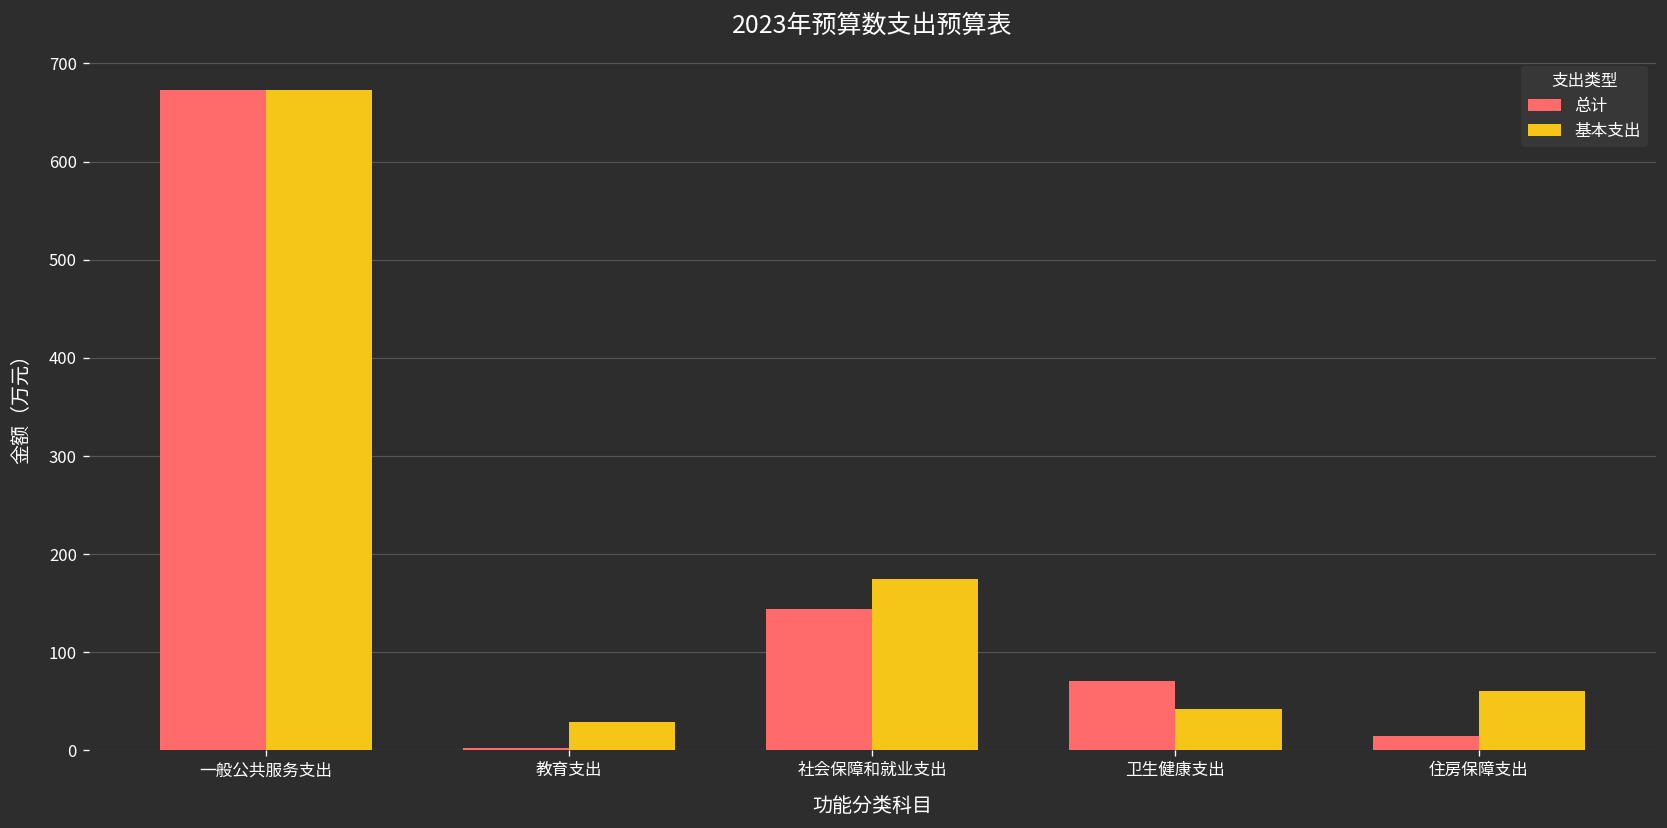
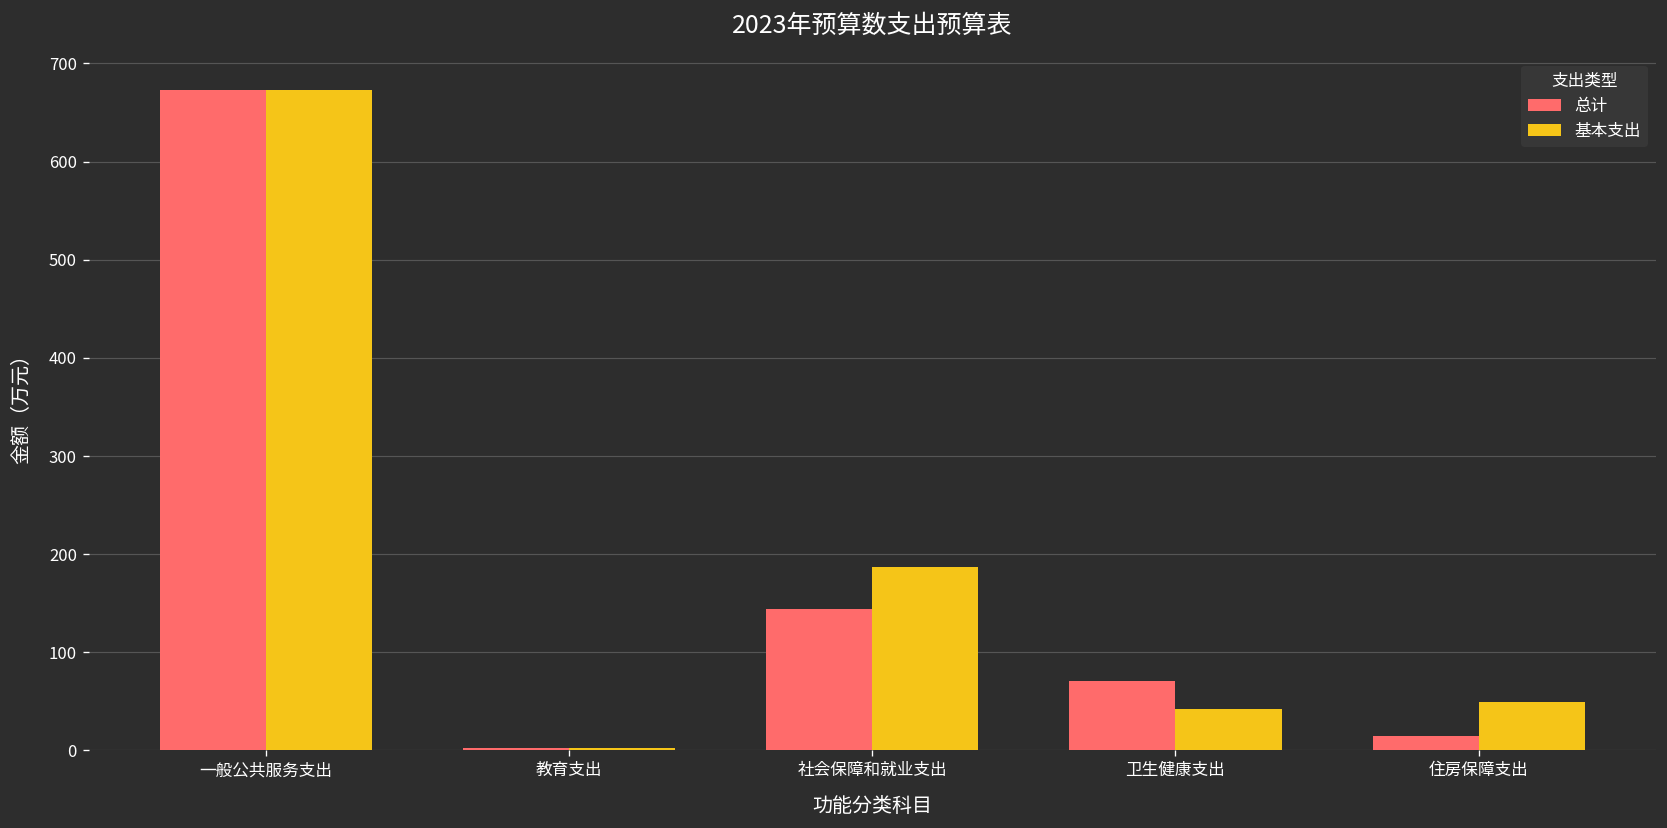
基本支出, 教育支出: 30 -> 0
基本支出, 社会保障和就业支出: 170 -> 190
基本支出, 住房保障支出: 60 -> 50
